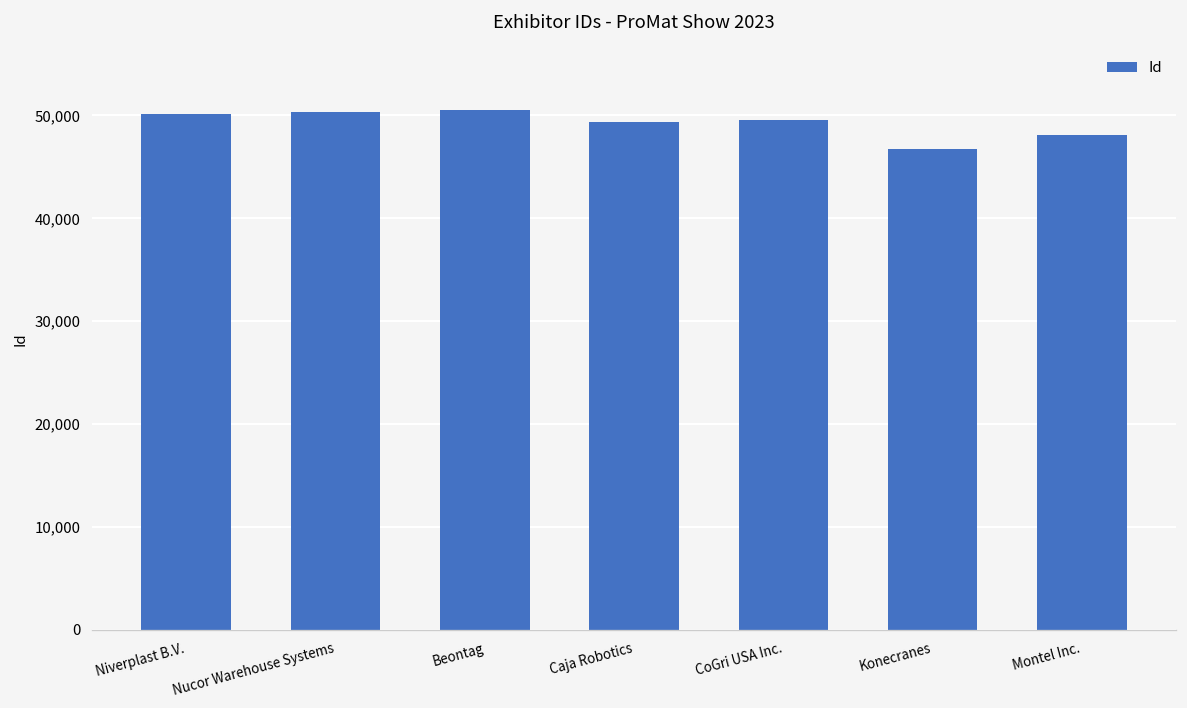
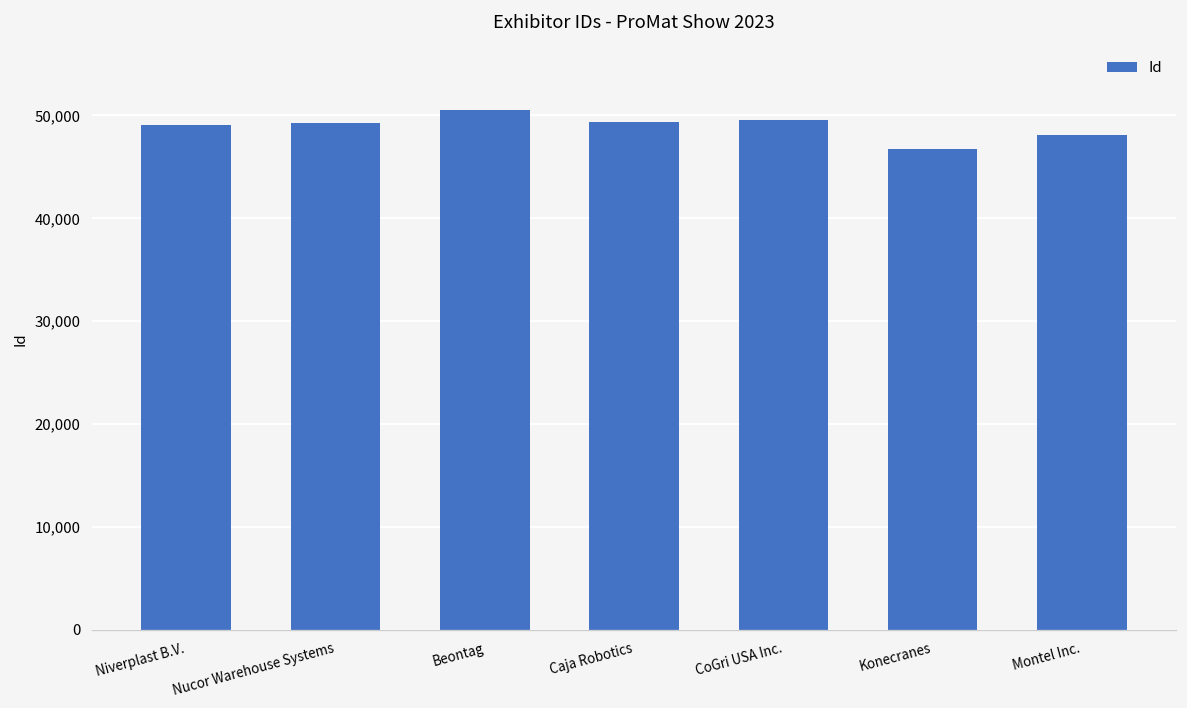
Niverplast B.V.: 50,000 -> 49,000
Nucor Warehouse Systems: 50,000 -> 49,000
